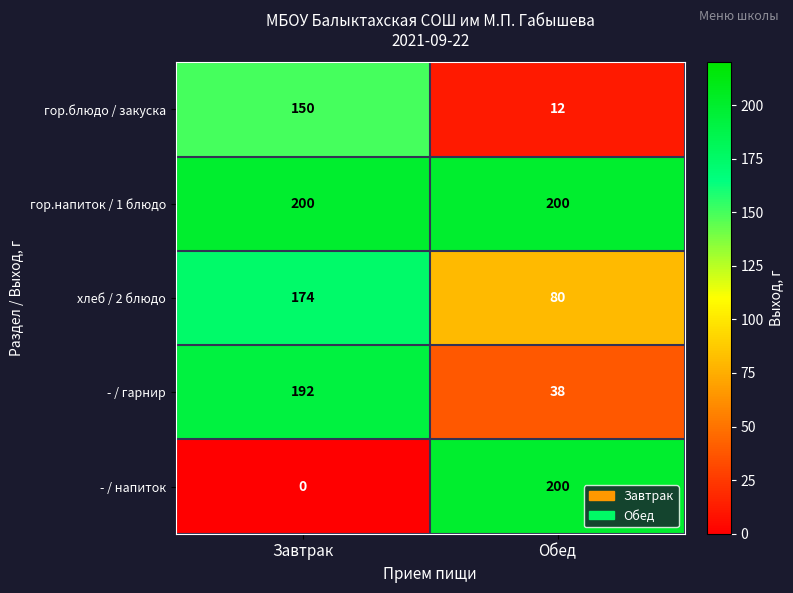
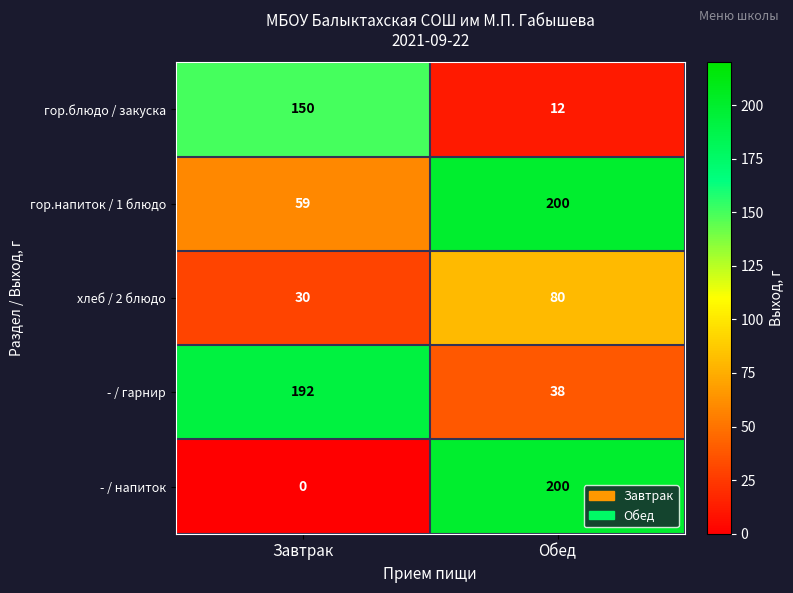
гор.напиток / 1 блюдо, Завтрак: 200 -> 59
хлеб / 2 блюдо, Завтрак: 174 -> 30
